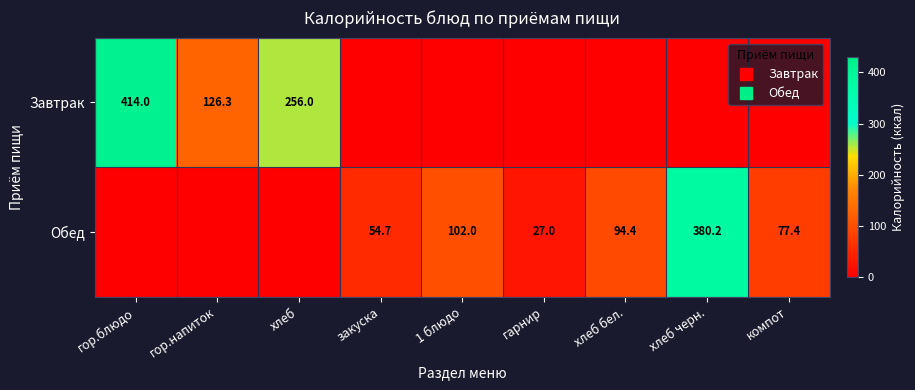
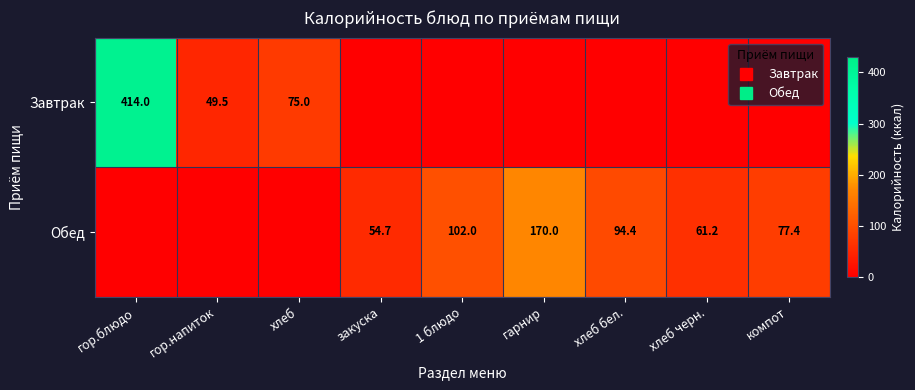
Завтрак, гор.напиток: 126.3 -> 49.5
Завтрак, хлеб: 256.0 -> 75.0
Обед, гарнир: 27.0 -> 170.0
Обед, хлеб черн.: 380.2 -> 61.2
